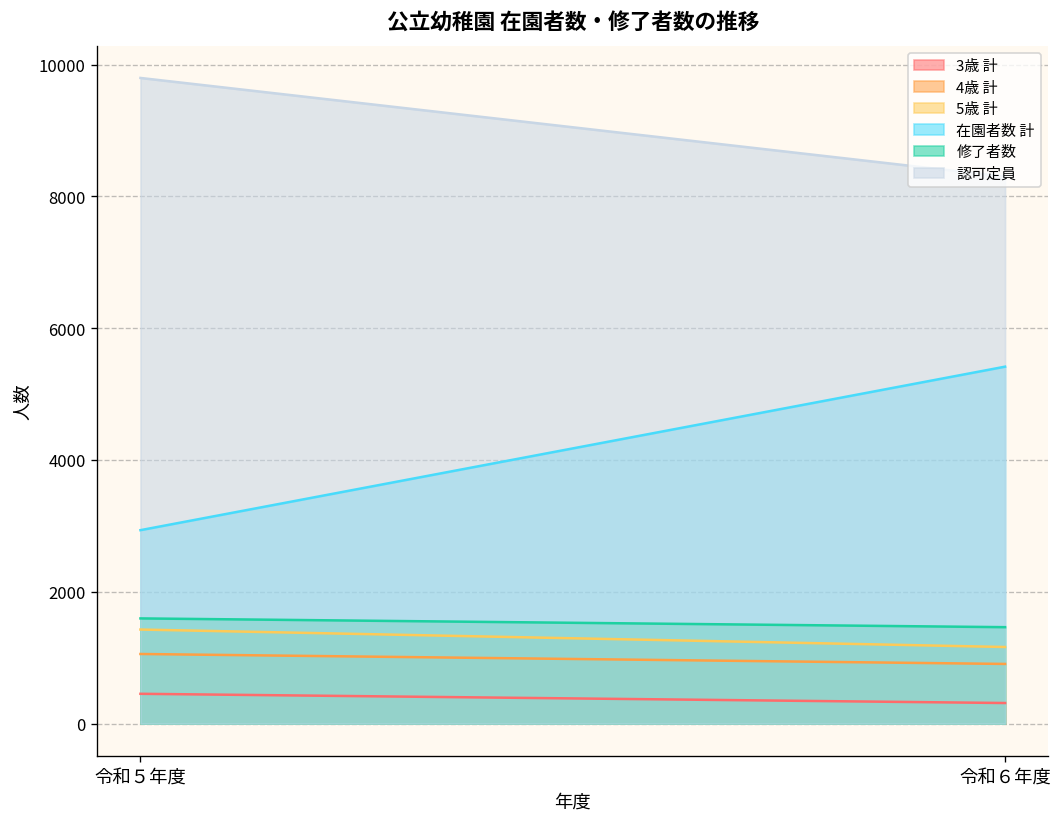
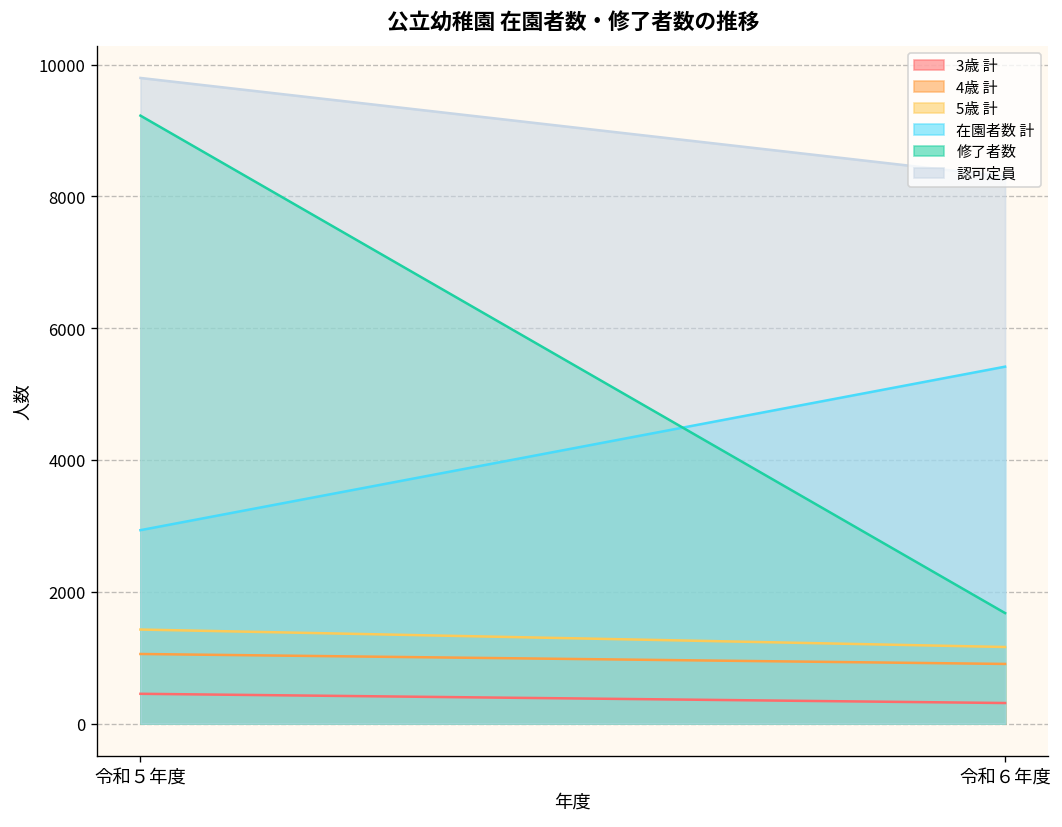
修了者数, 令和５年度: 1600 -> 9200
修了者数, 令和６年度: 1500 -> 1700
